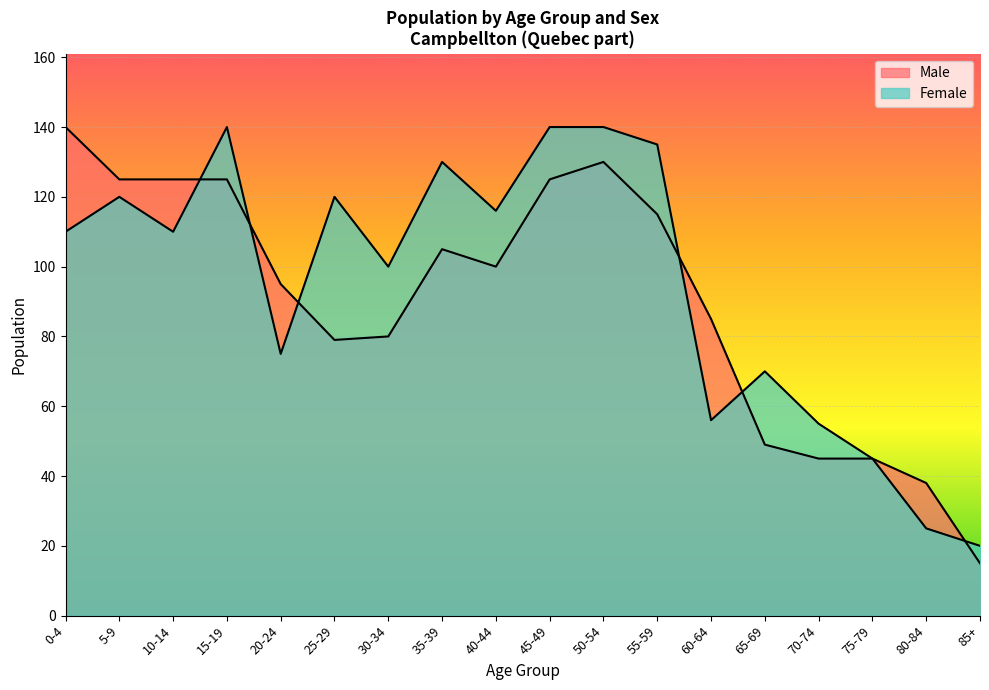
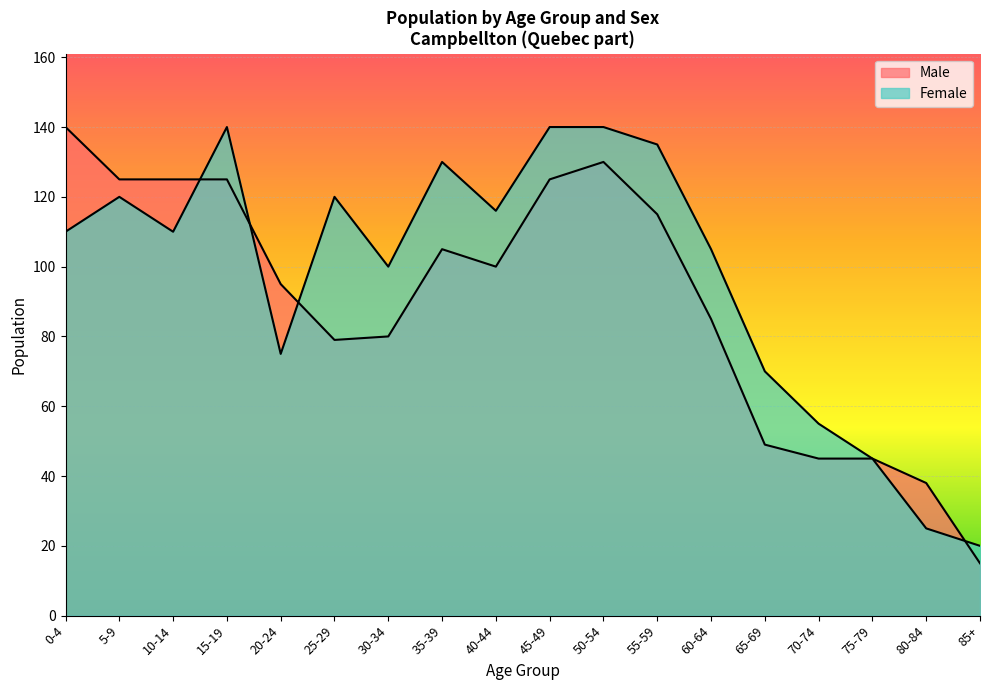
Female, 60-64: 56 -> 105
